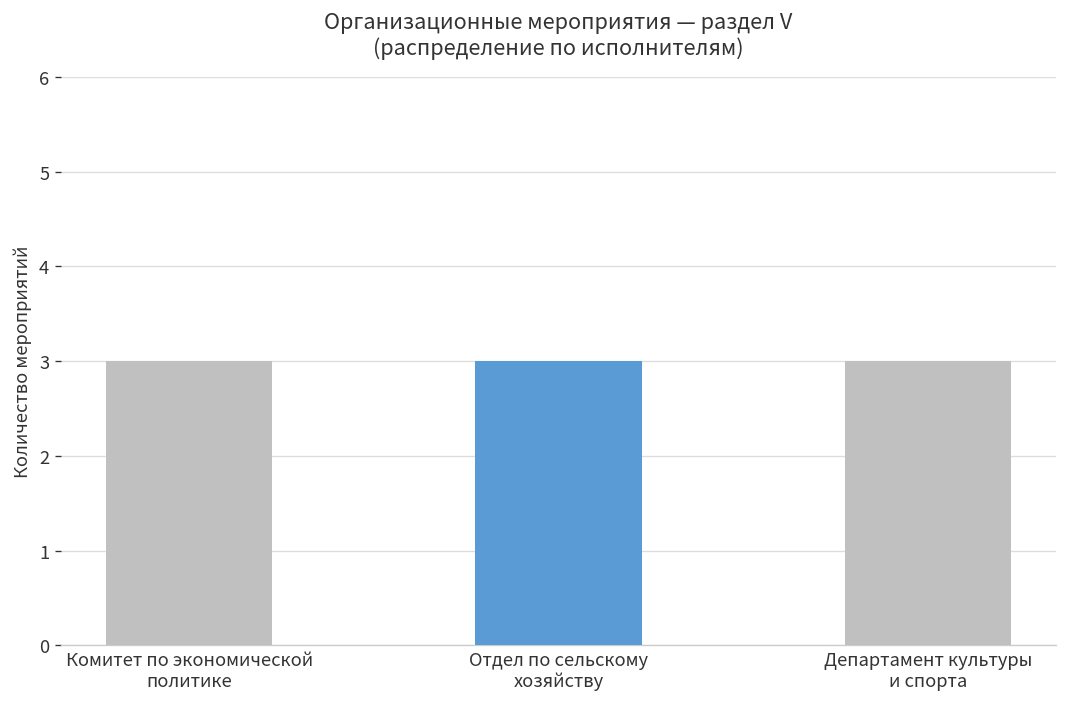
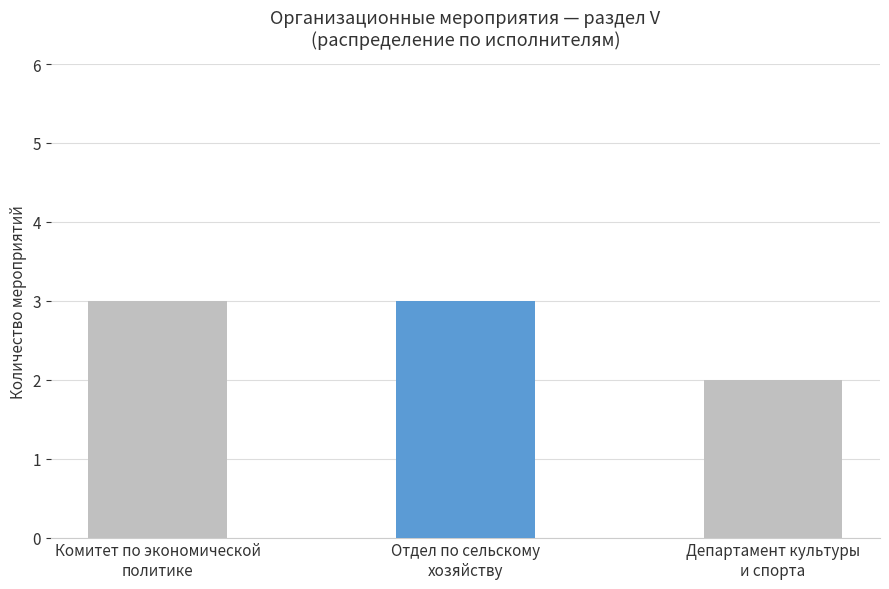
Департамент культуры и спорта: 3 -> 2
